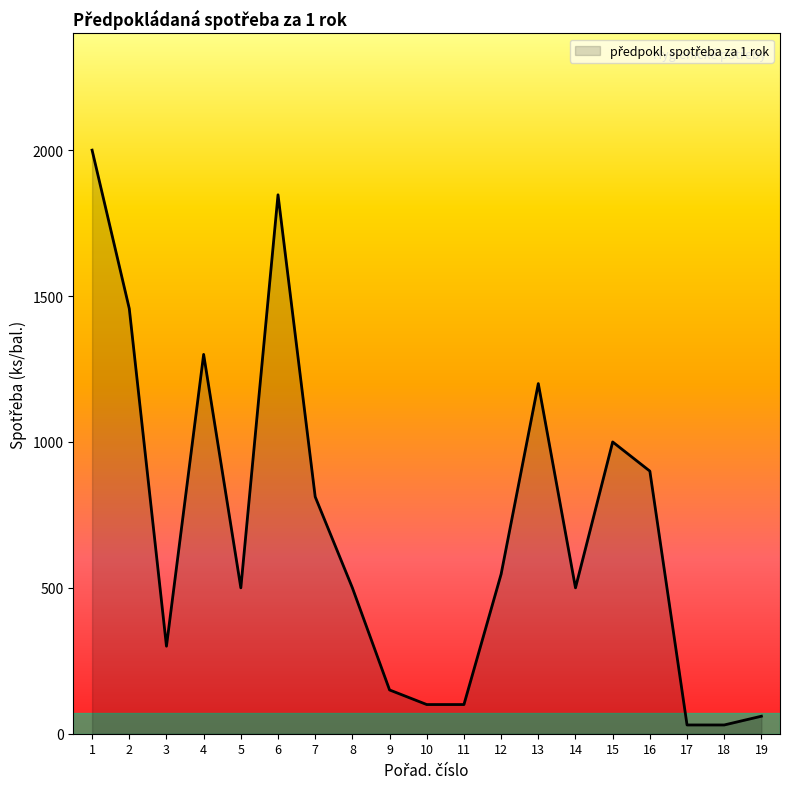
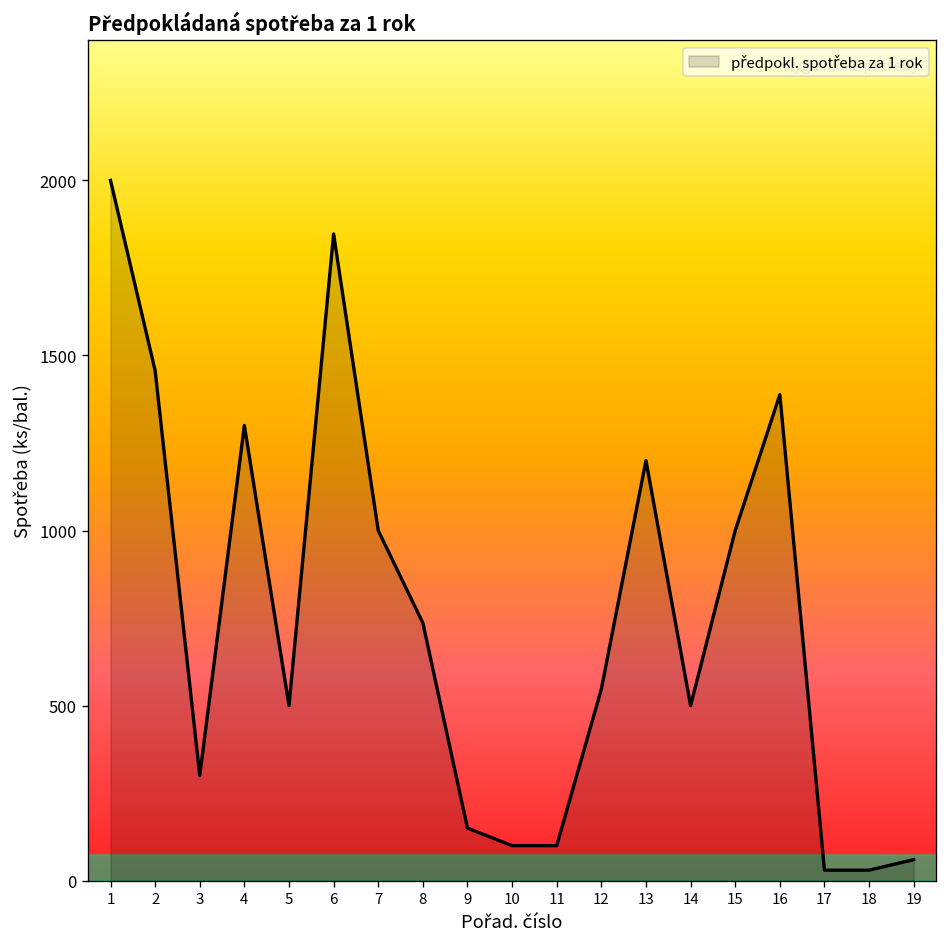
7: 810 -> 1000
8: 500 -> 740
16: 900 -> 1390
